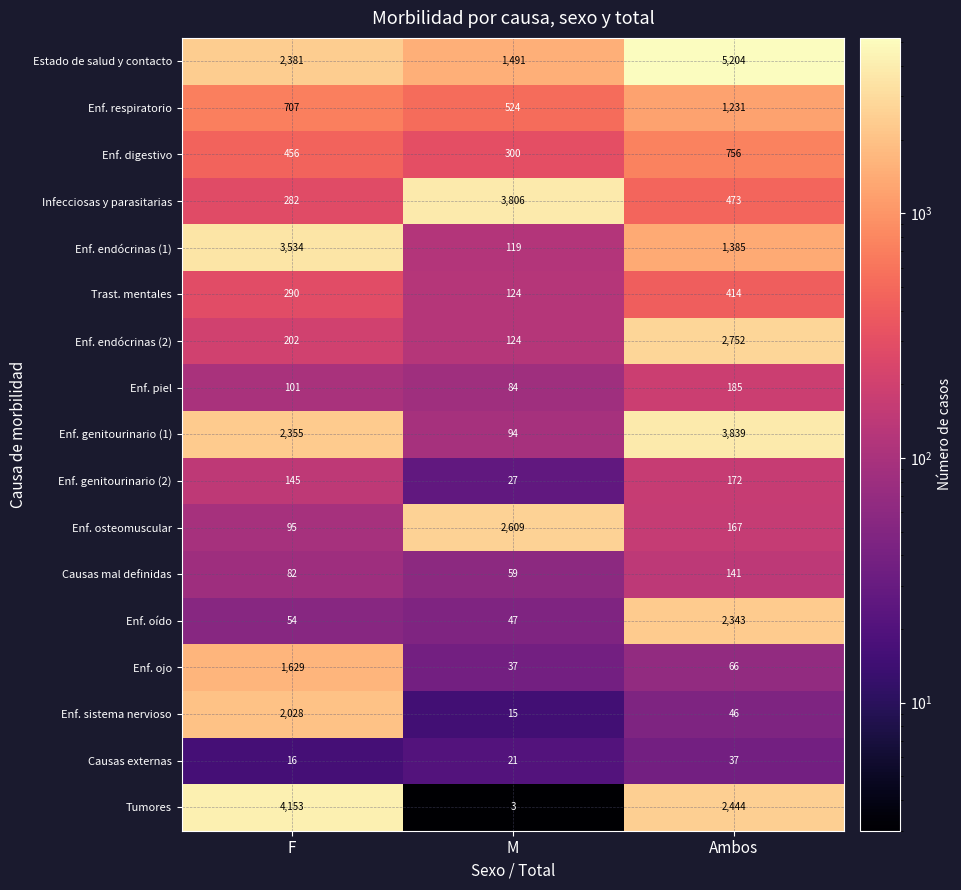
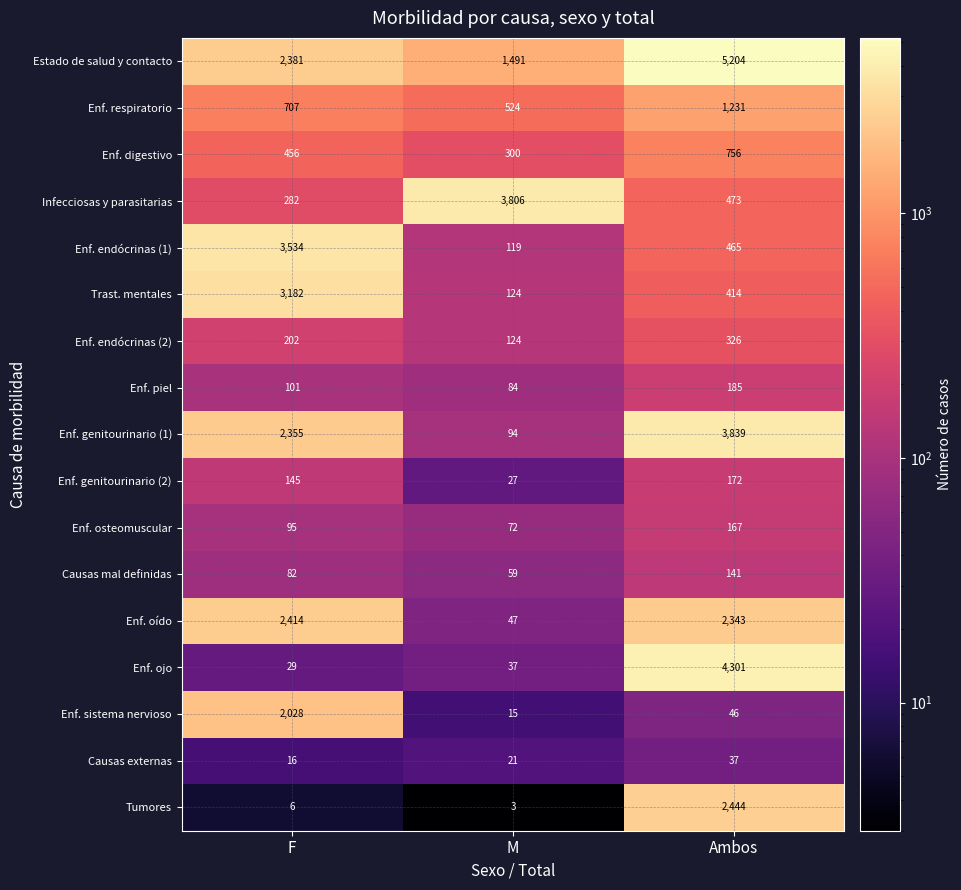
Enf. endócrinas (1), Ambos: 1,385 -> 465
Trast. mentales, F: 290 -> 3,182
Enf. endócrinas (2), Ambos: 2,752 -> 326
Enf. osteomuscular, M: 2,609 -> 72
Enf. oído, F: 54 -> 2,414
Enf. ojo, F: 1,629 -> 29
Enf. ojo, Ambos: 66 -> 4,301
Tumores, F: 4,153 -> 6
